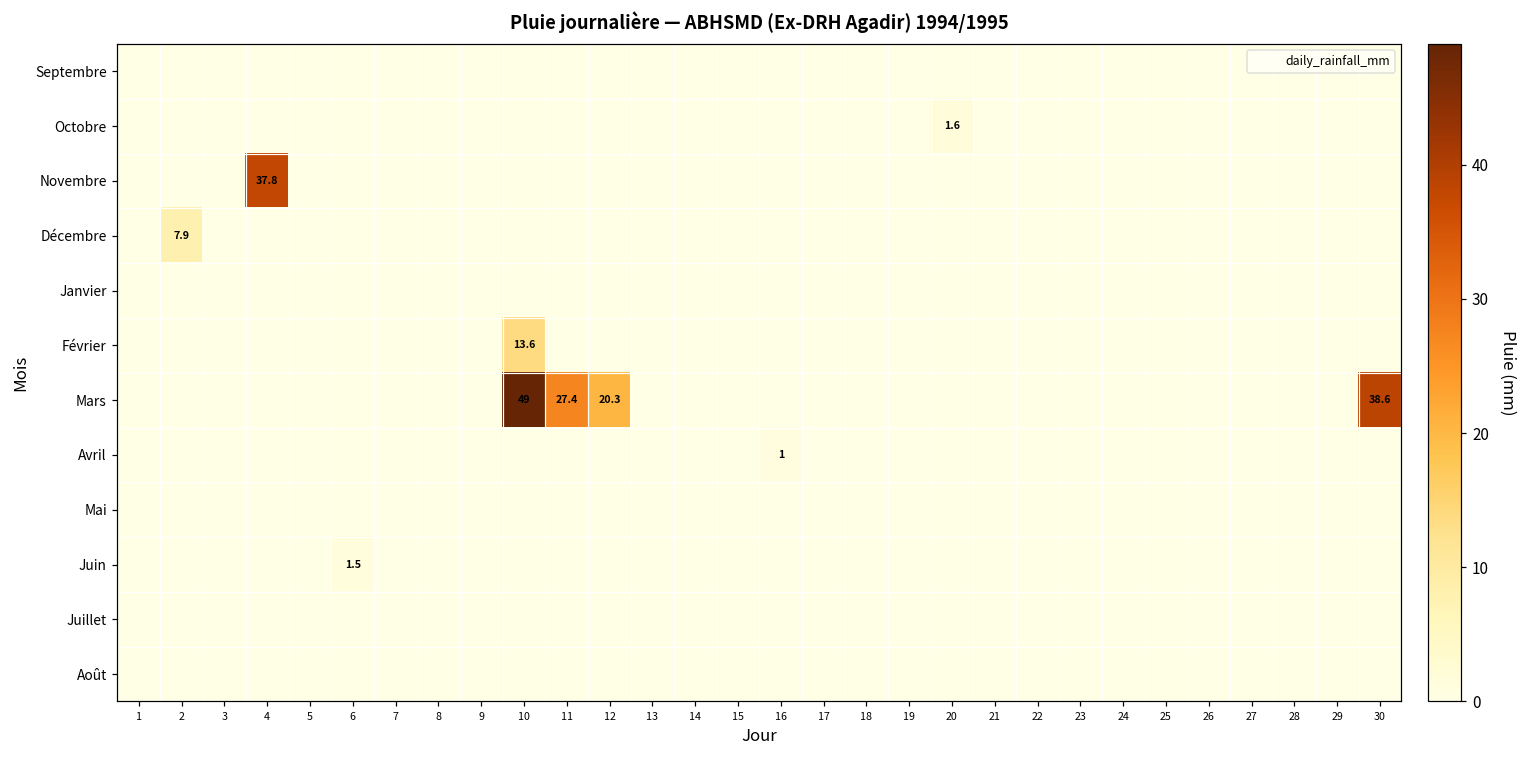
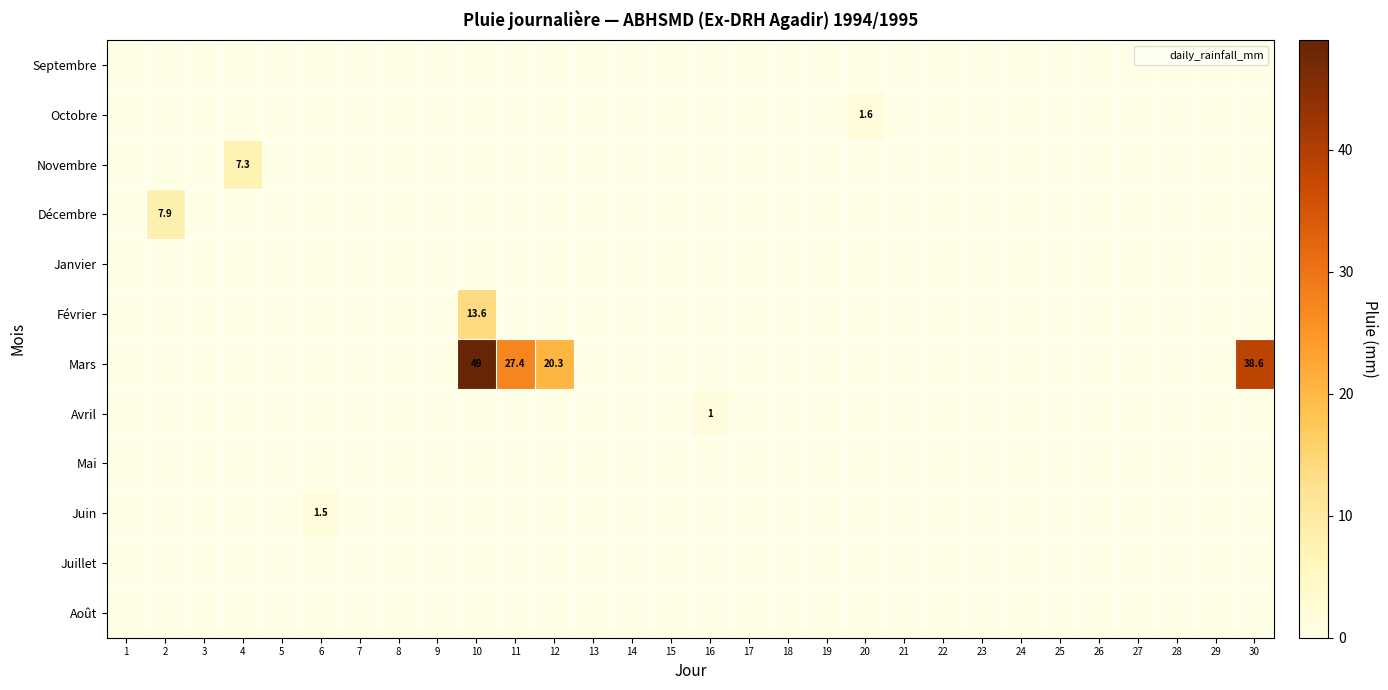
Novembre, 4: 37.8 -> 7.3
